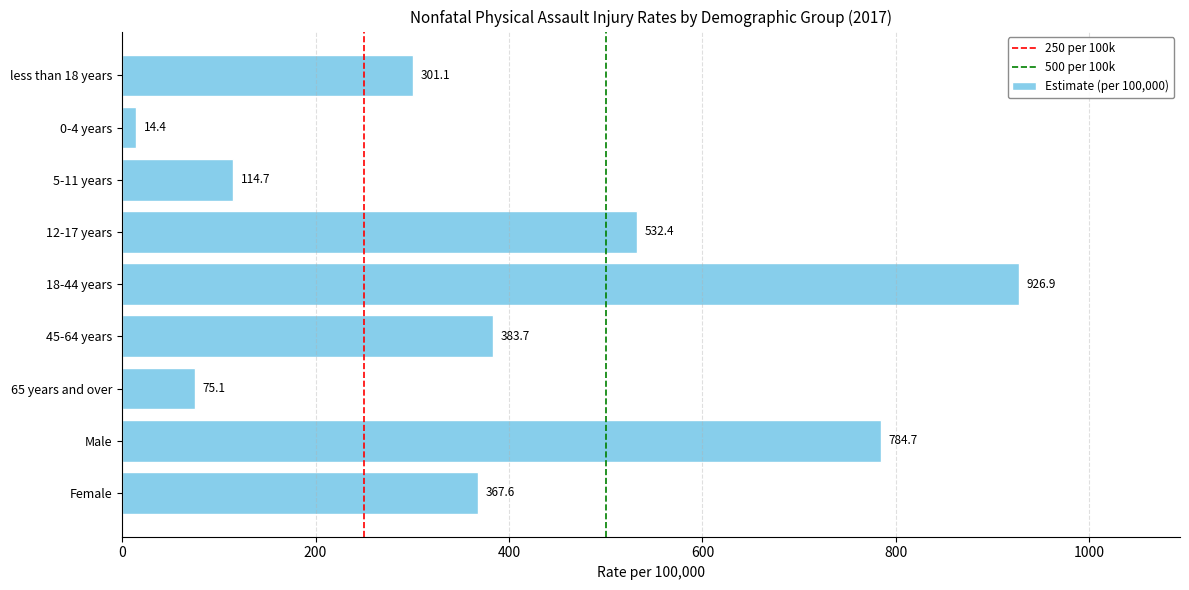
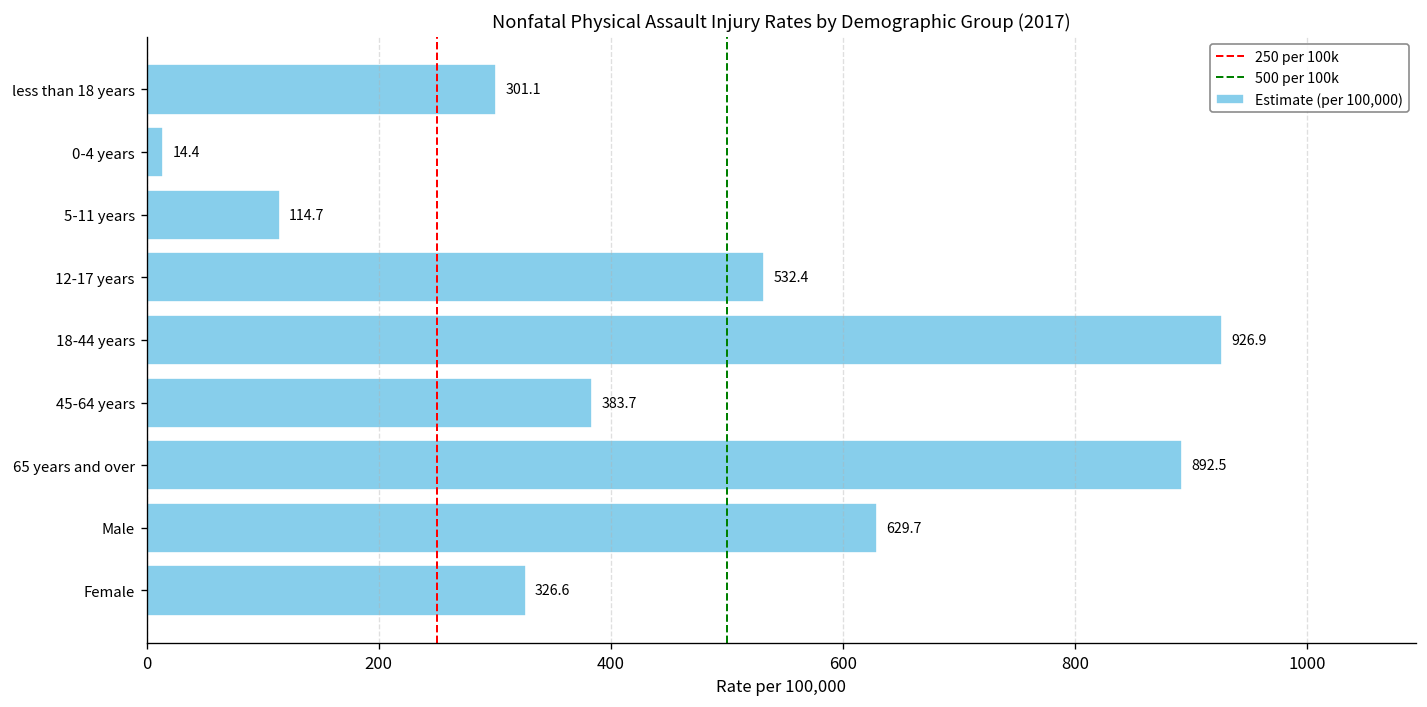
65 years and over: 75.1 -> 892.5
Male: 784.7 -> 629.7
Female: 367.6 -> 326.6
